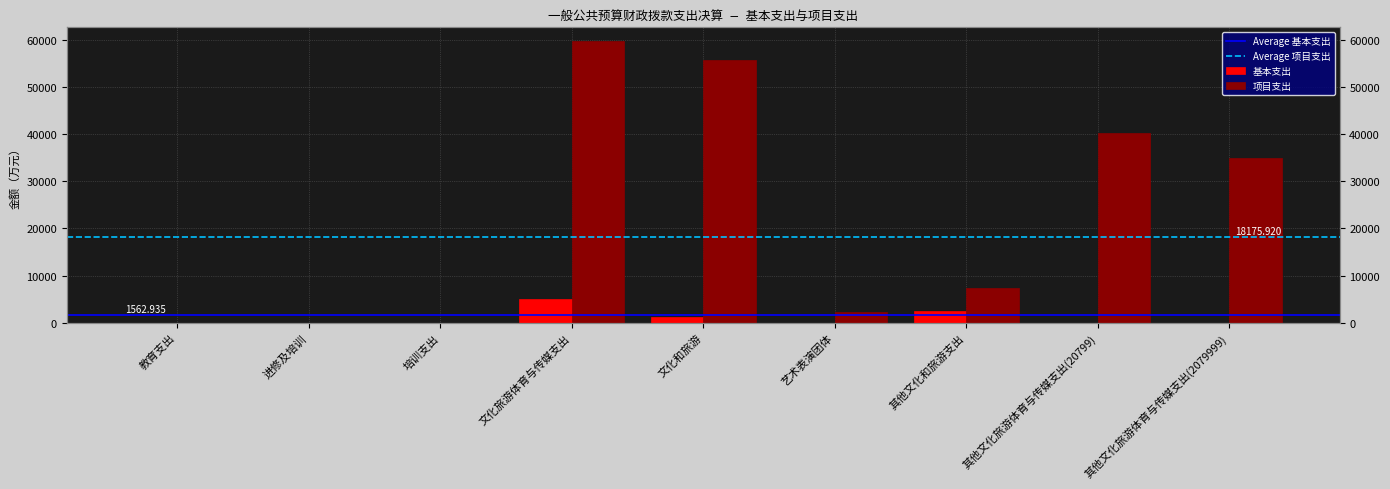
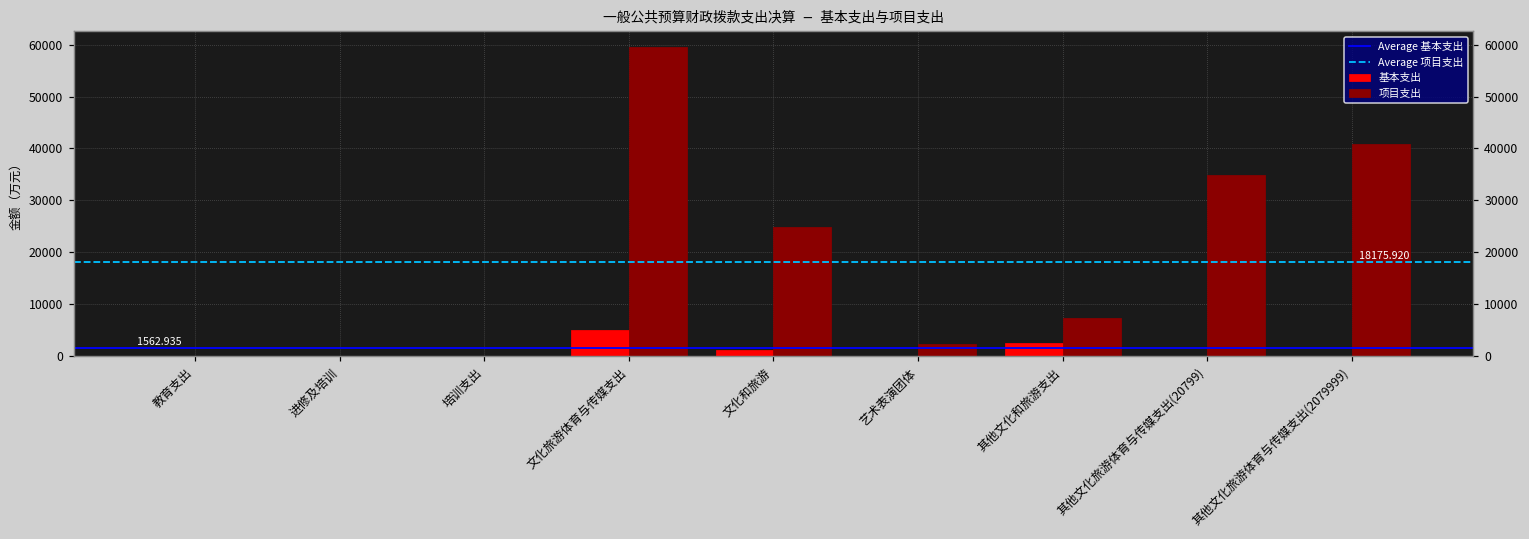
项目支出, 文化和旅游: 56000 -> 25000
项目支出, 其他文化旅游体育与传媒支出(20799): 40000 -> 35000
项目支出, 其他文化旅游体育与传媒支出(2079999): 35000 -> 41000
